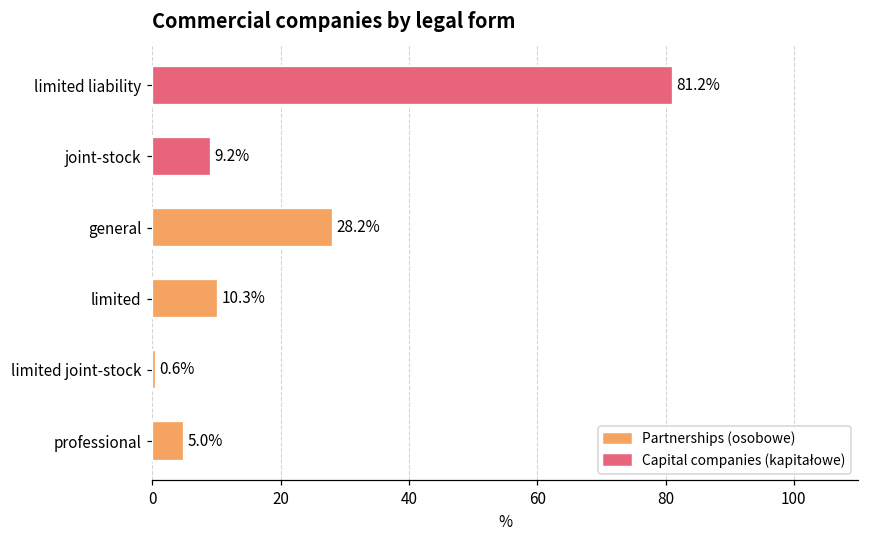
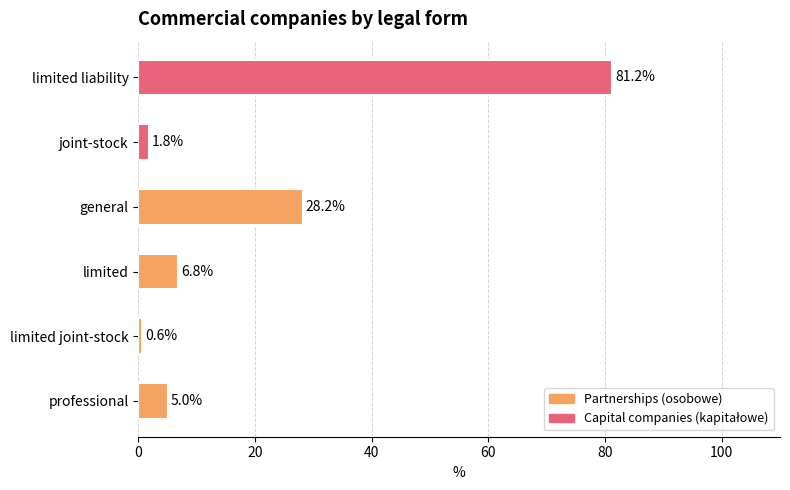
joint-stock: 9.2% -> 1.8%
limited: 10.3% -> 6.8%
